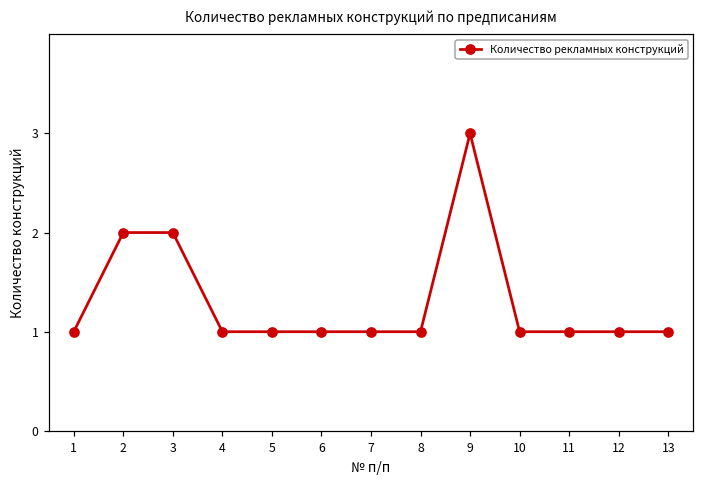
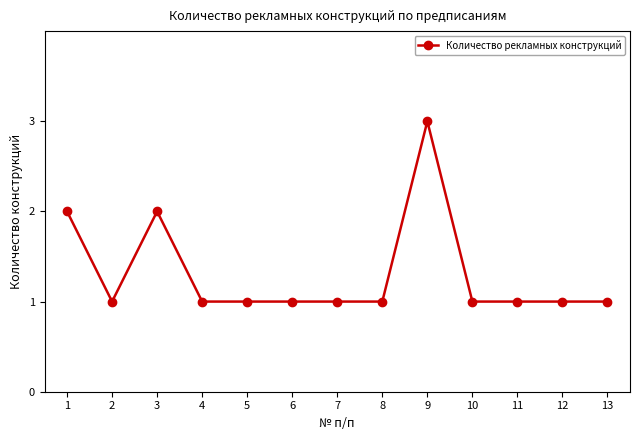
1: 1 -> 2
2: 2 -> 1
